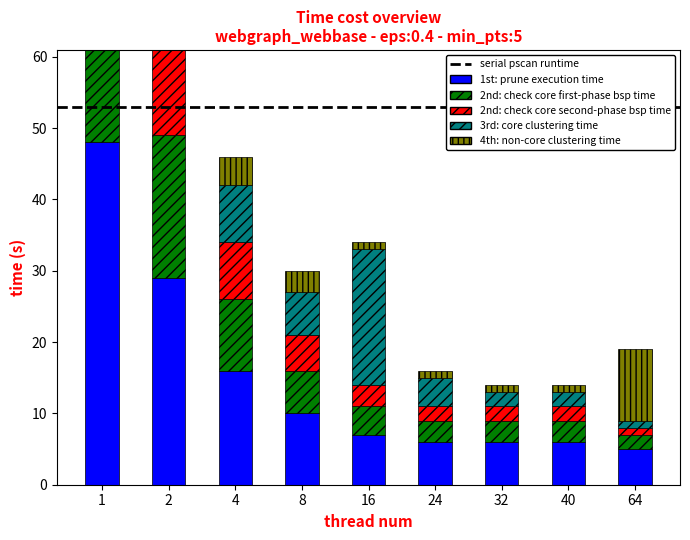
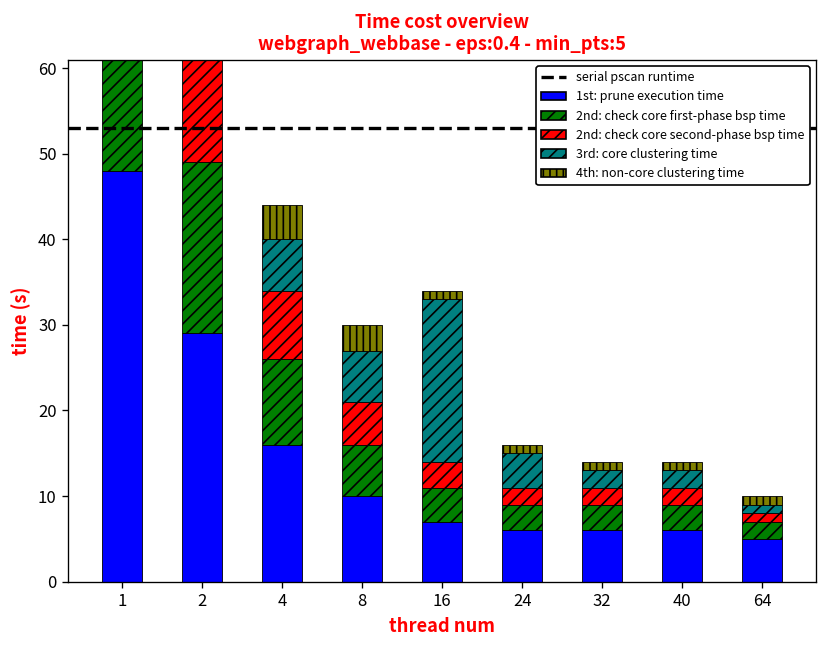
3rd: core clustering time, 4: 8 -> 6
4th: non-core clustering time, 64: 10 -> 1
